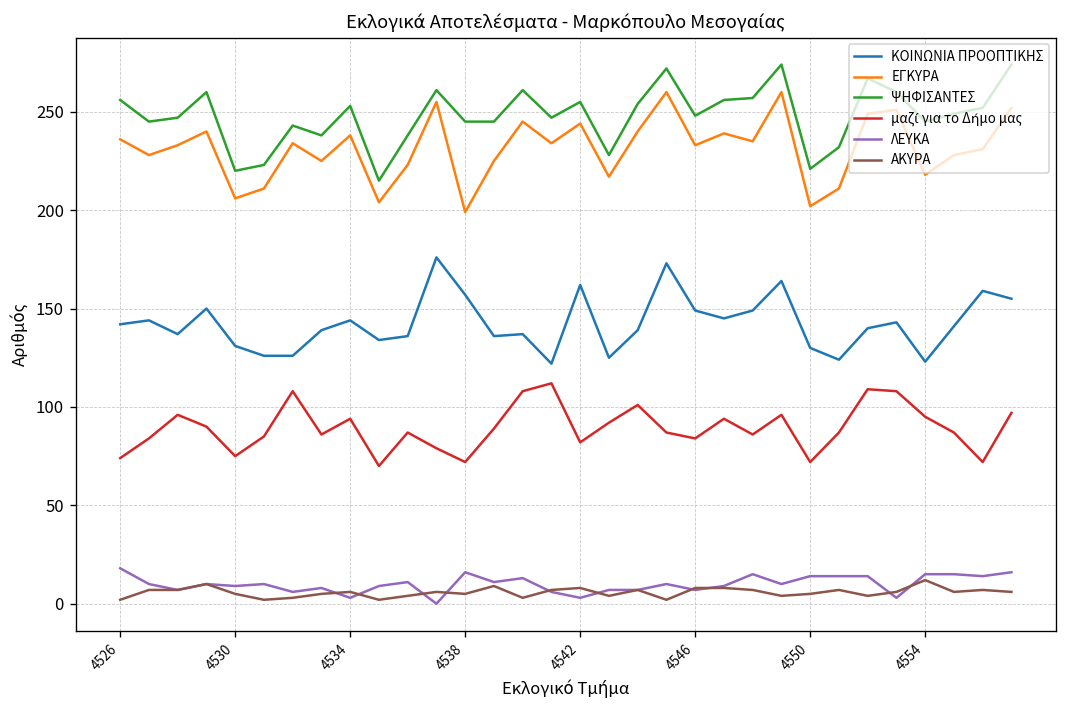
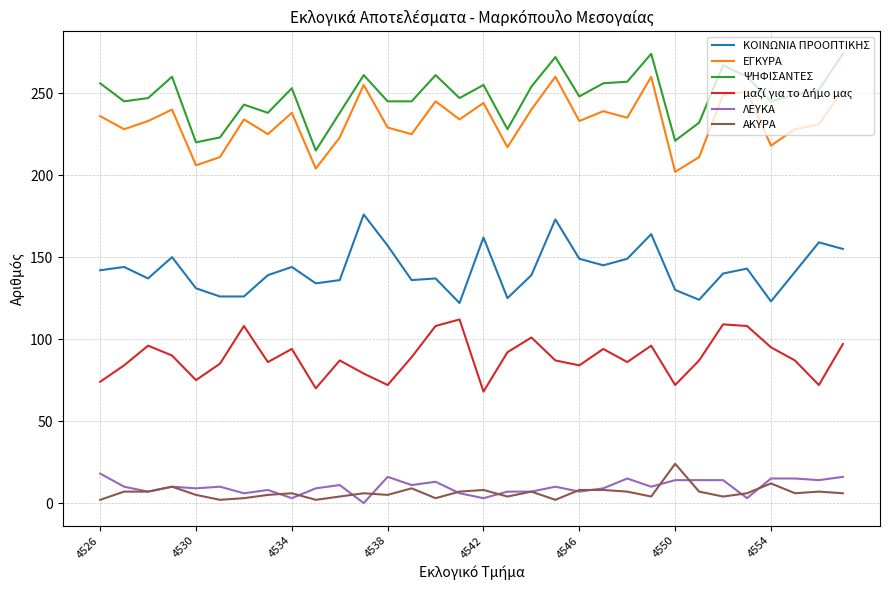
ΕΓΚΥΡΑ, 4538: 199 -> 229
μαζί για το Δήμο μας, 4542: 82 -> 68
ΑΚΥΡΑ, 4550: 5 -> 24
